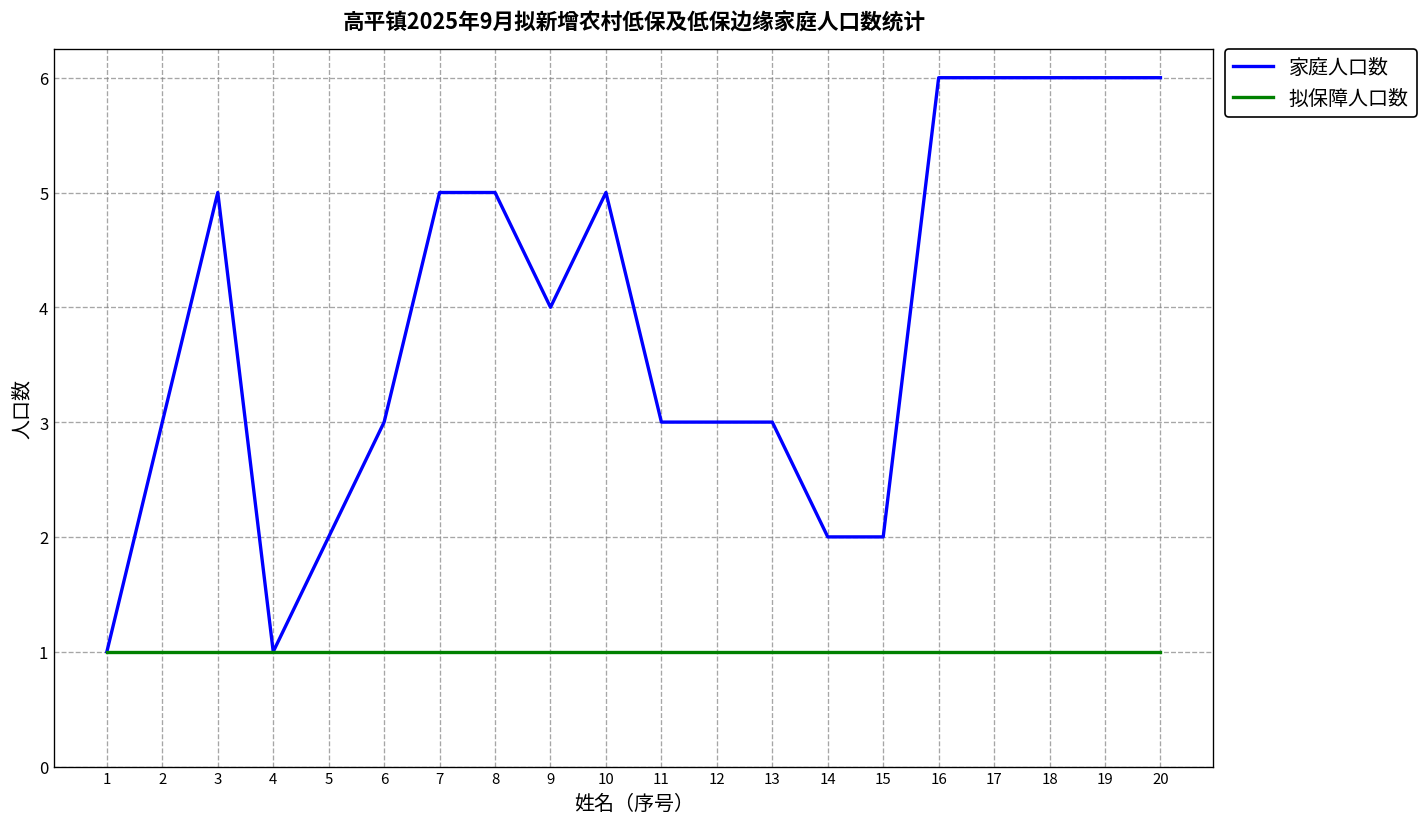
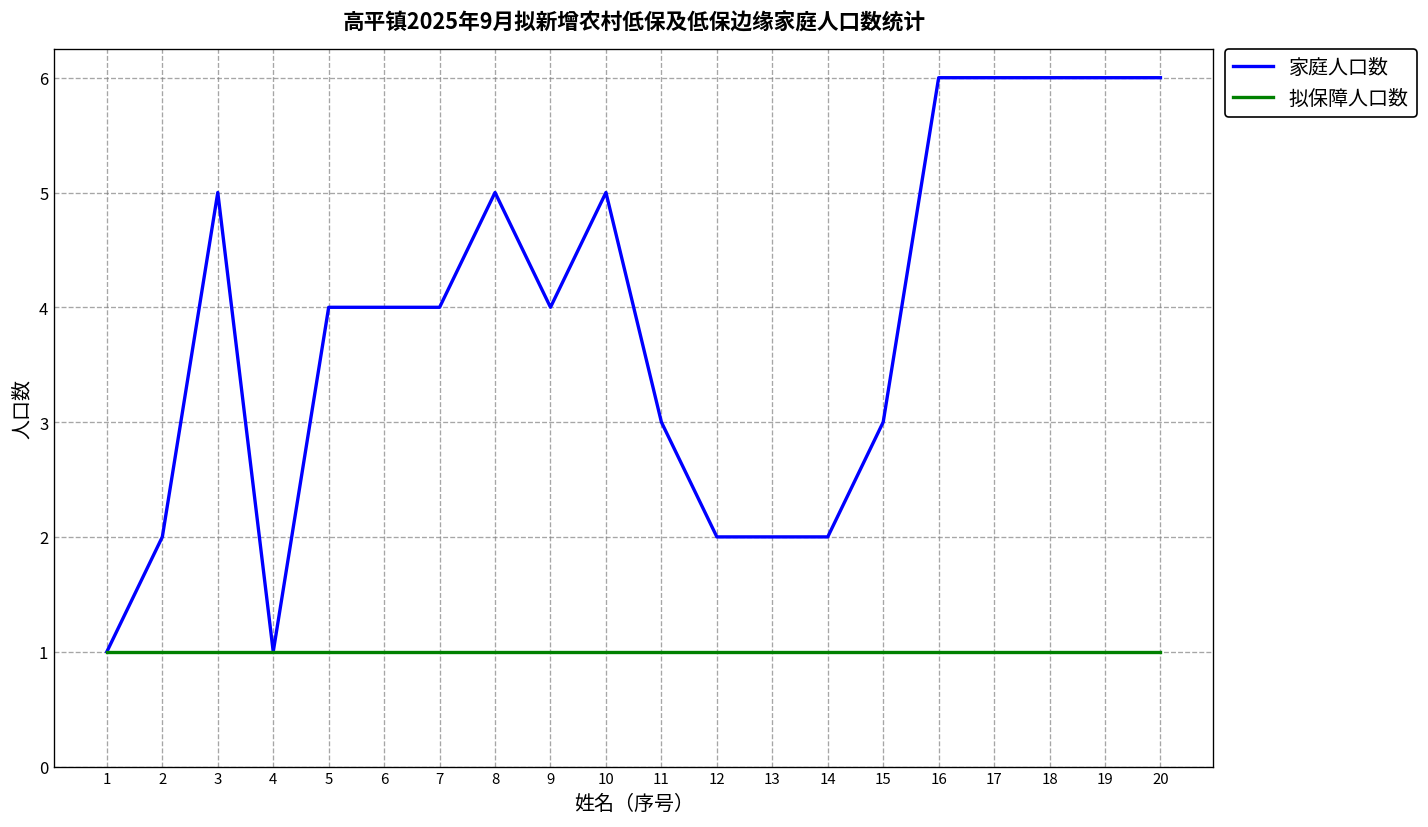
家庭人口数, 2: 3 -> 2
家庭人口数, 5: 2 -> 4
家庭人口数, 6: 3 -> 4
家庭人口数, 7: 5 -> 4
家庭人口数, 12: 3 -> 2
家庭人口数, 13: 3 -> 2
家庭人口数, 15: 2 -> 3
